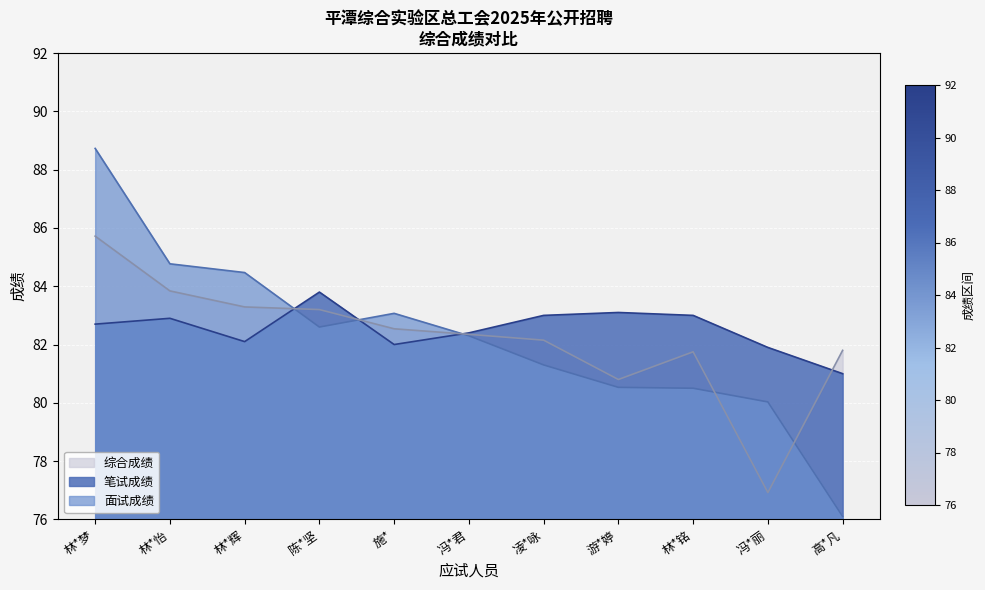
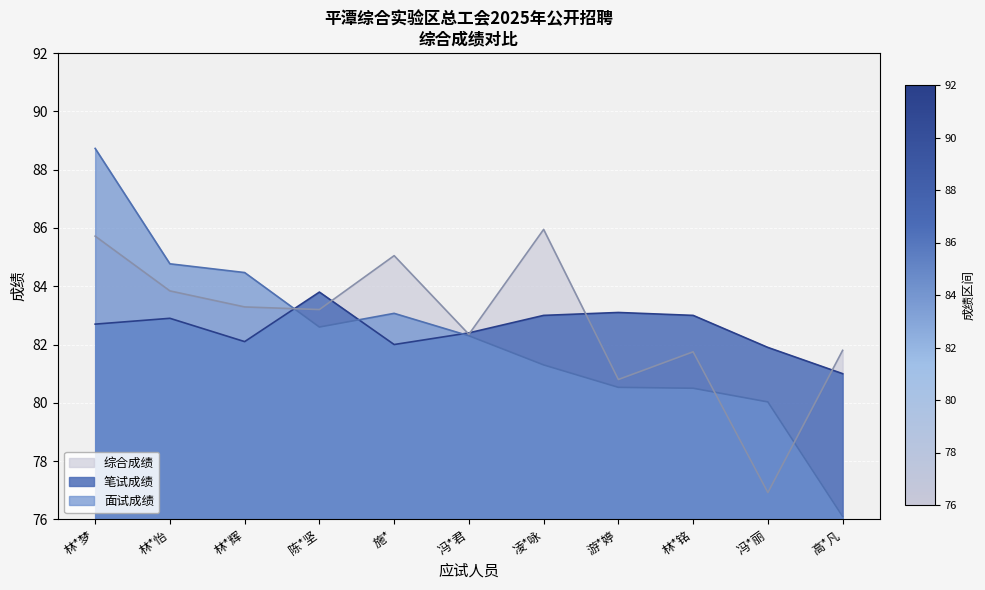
综合成绩, 施*: 82.5 -> 85.1
综合成绩, 凌*咏: 82.2 -> 86.0
